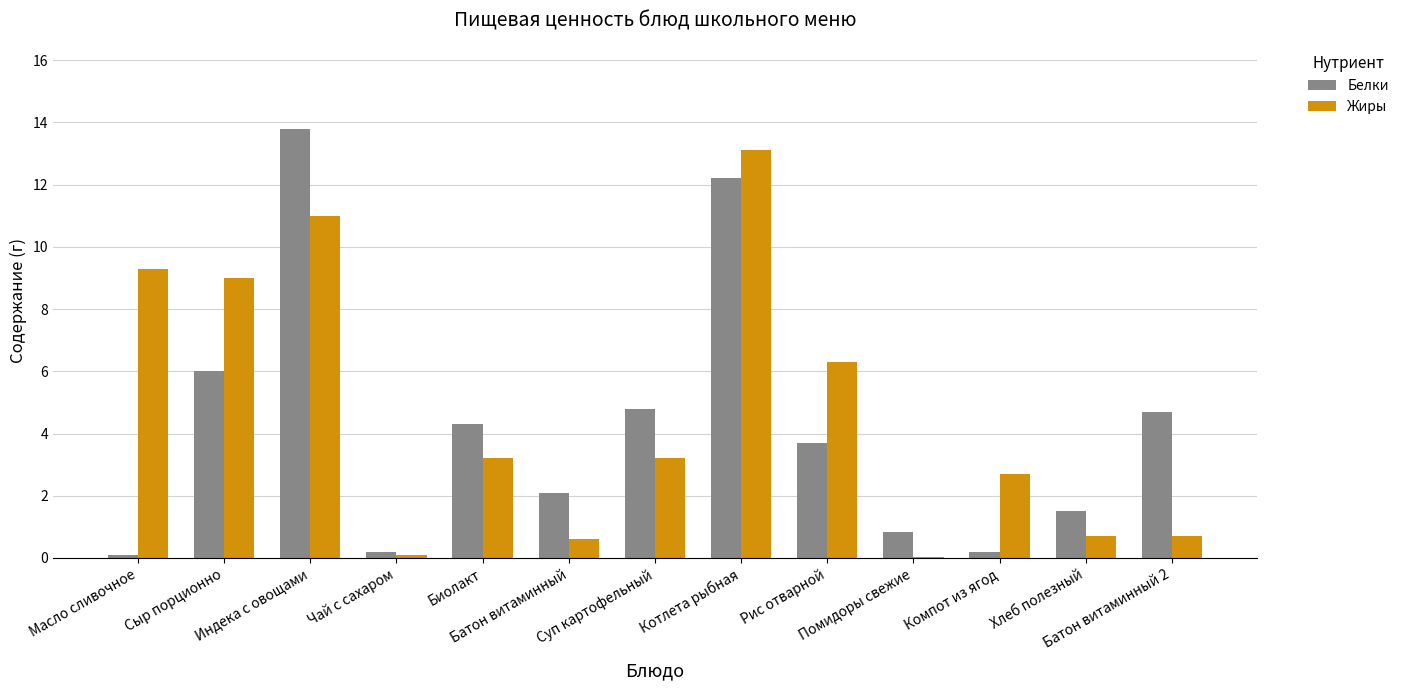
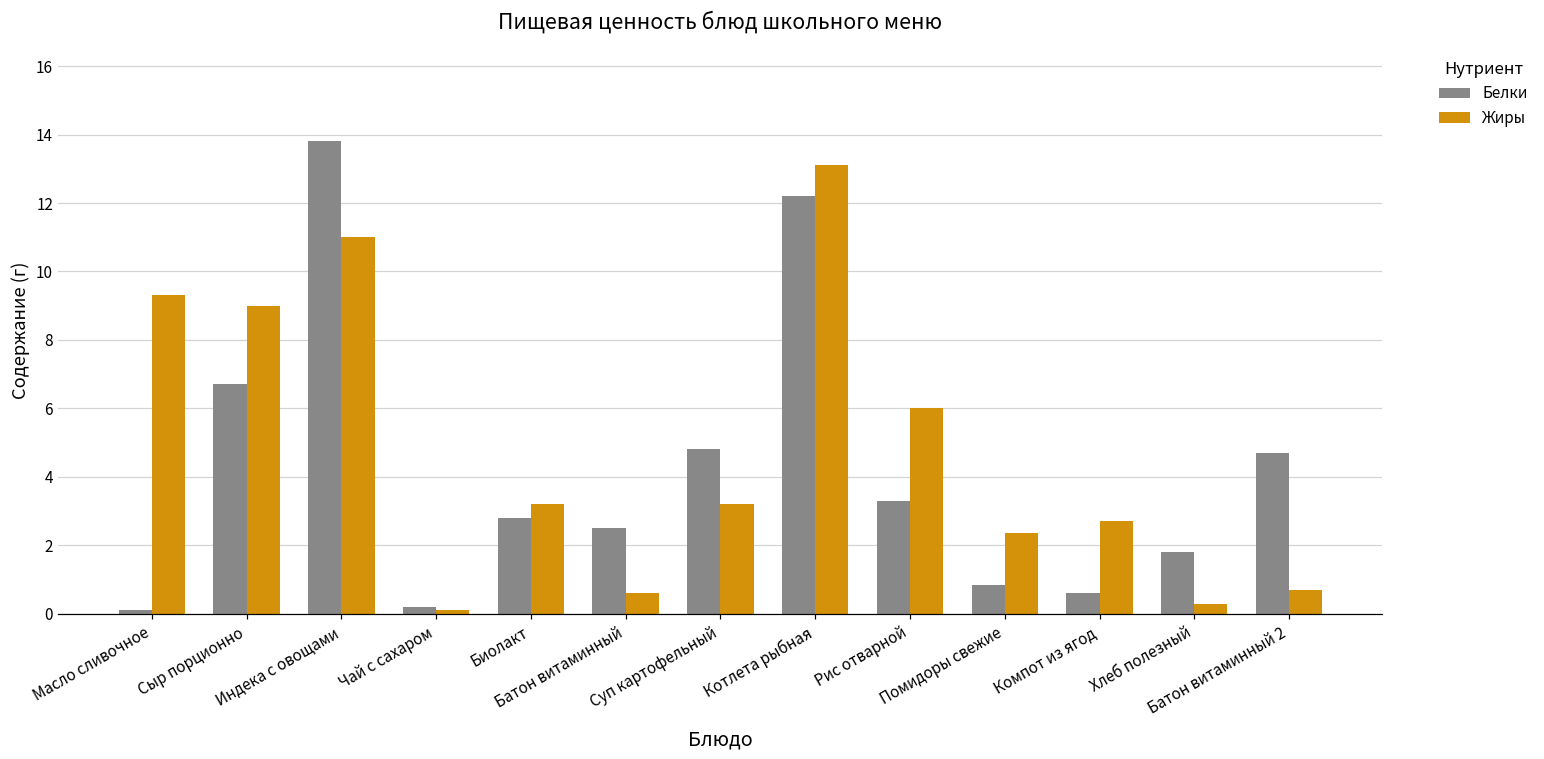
Белки, Сыр порционно: 6.0 -> 6.7
Белки, Биолакт: 4.3 -> 2.8
Белки, Батон витаминный: 2.1 -> 2.5
Белки, Рис отварной: 3.7 -> 3.3
Жиры, Рис отварной: 6.3 -> 6.0
Жиры, Помидоры свежие: 0.0 -> 2.4
Белки, Компот из ягод: 0.2 -> 0.6
Белки, Хлеб полезный: 1.5 -> 1.8
Жиры, Хлеб полезный: 0.7 -> 0.3
